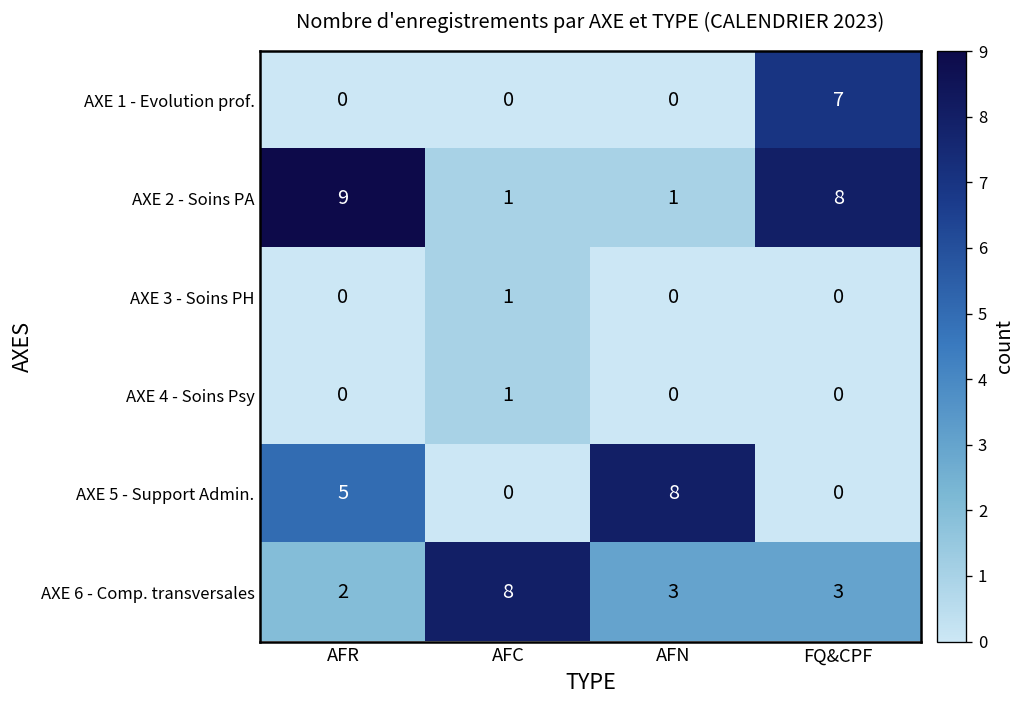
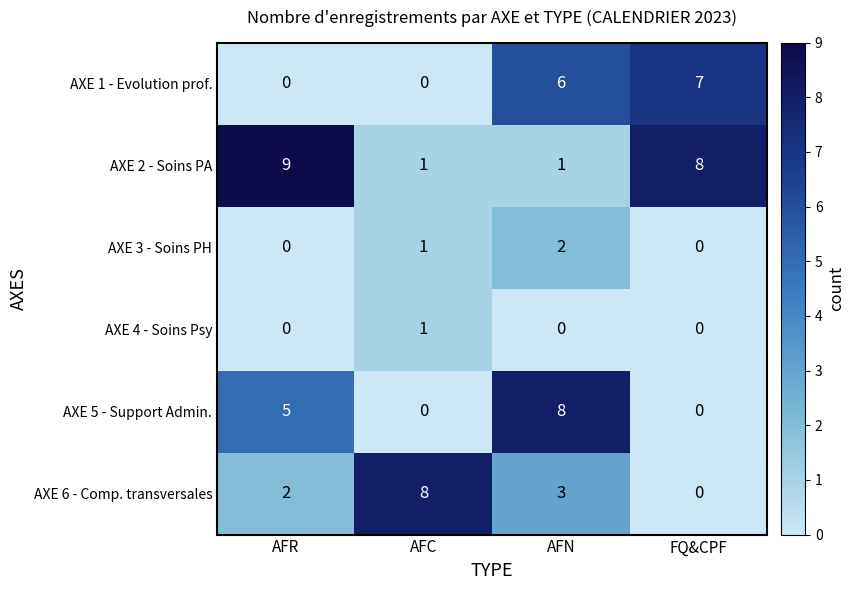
AXE 1 - Evolution prof., AFN: 0 -> 6
AXE 3 - Soins PH, AFN: 0 -> 2
AXE 6 - Comp. transversales, FQ&CPF: 3 -> 0
